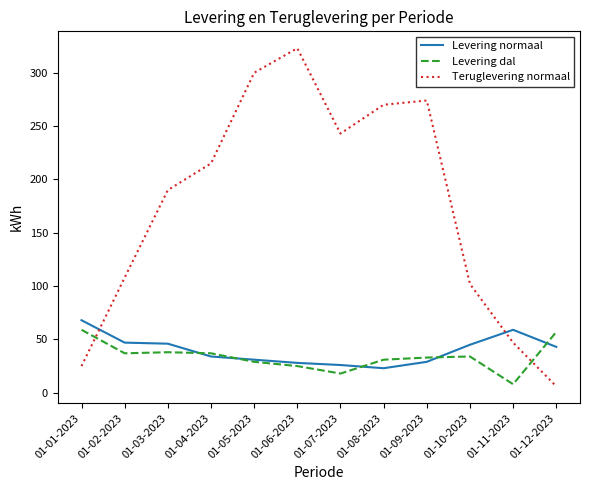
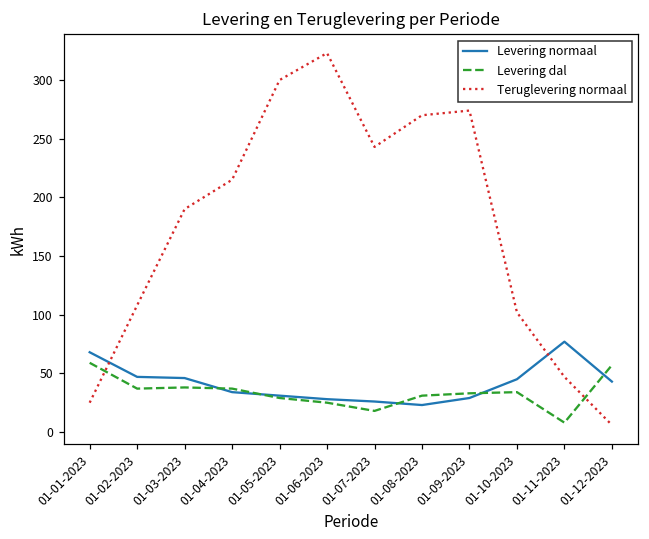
Levering normaal, 01-11-2023: 59 -> 77
